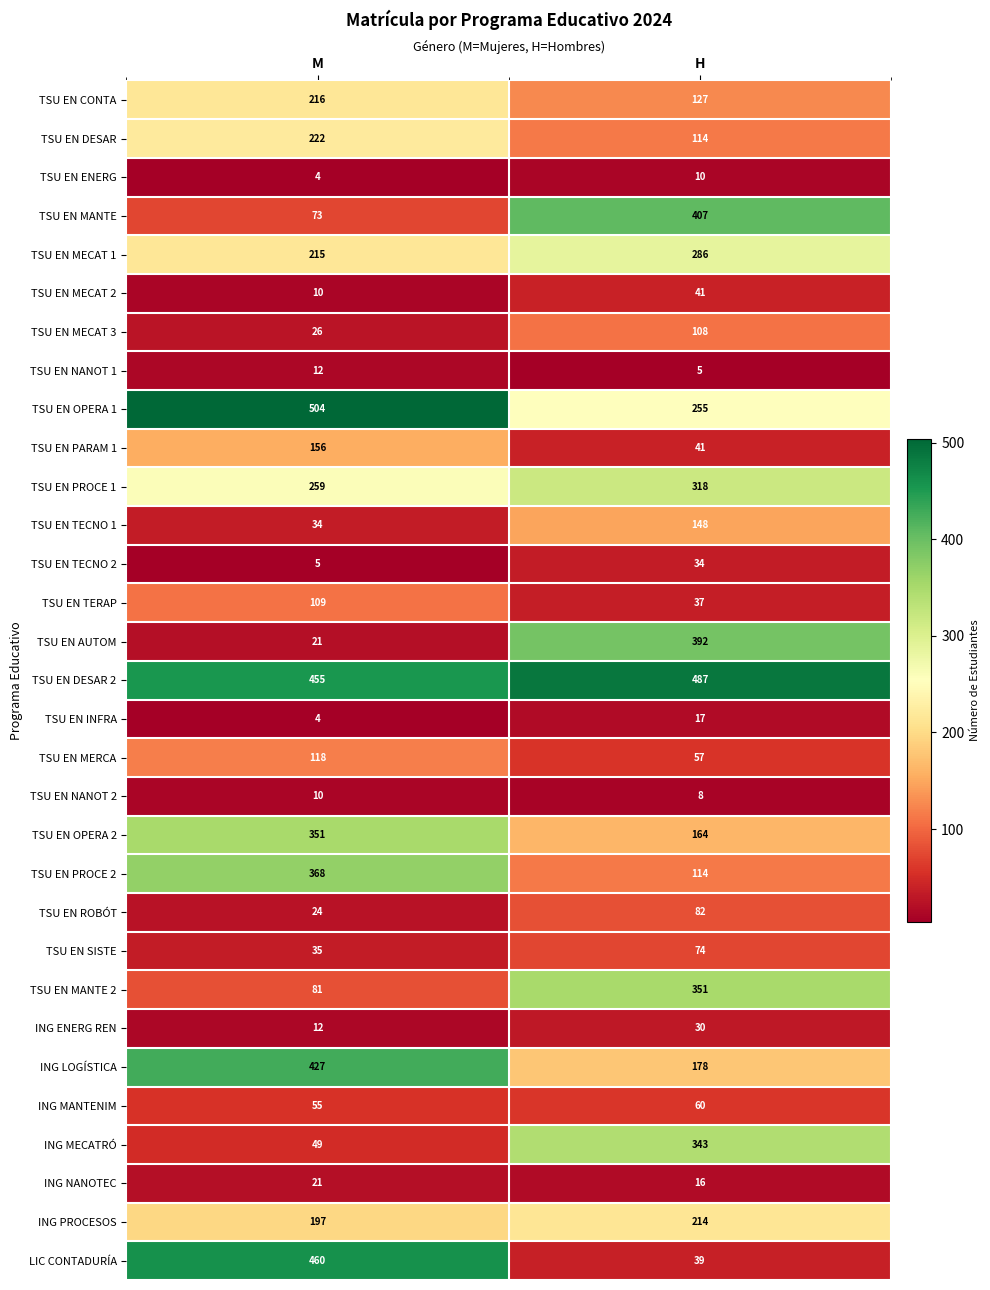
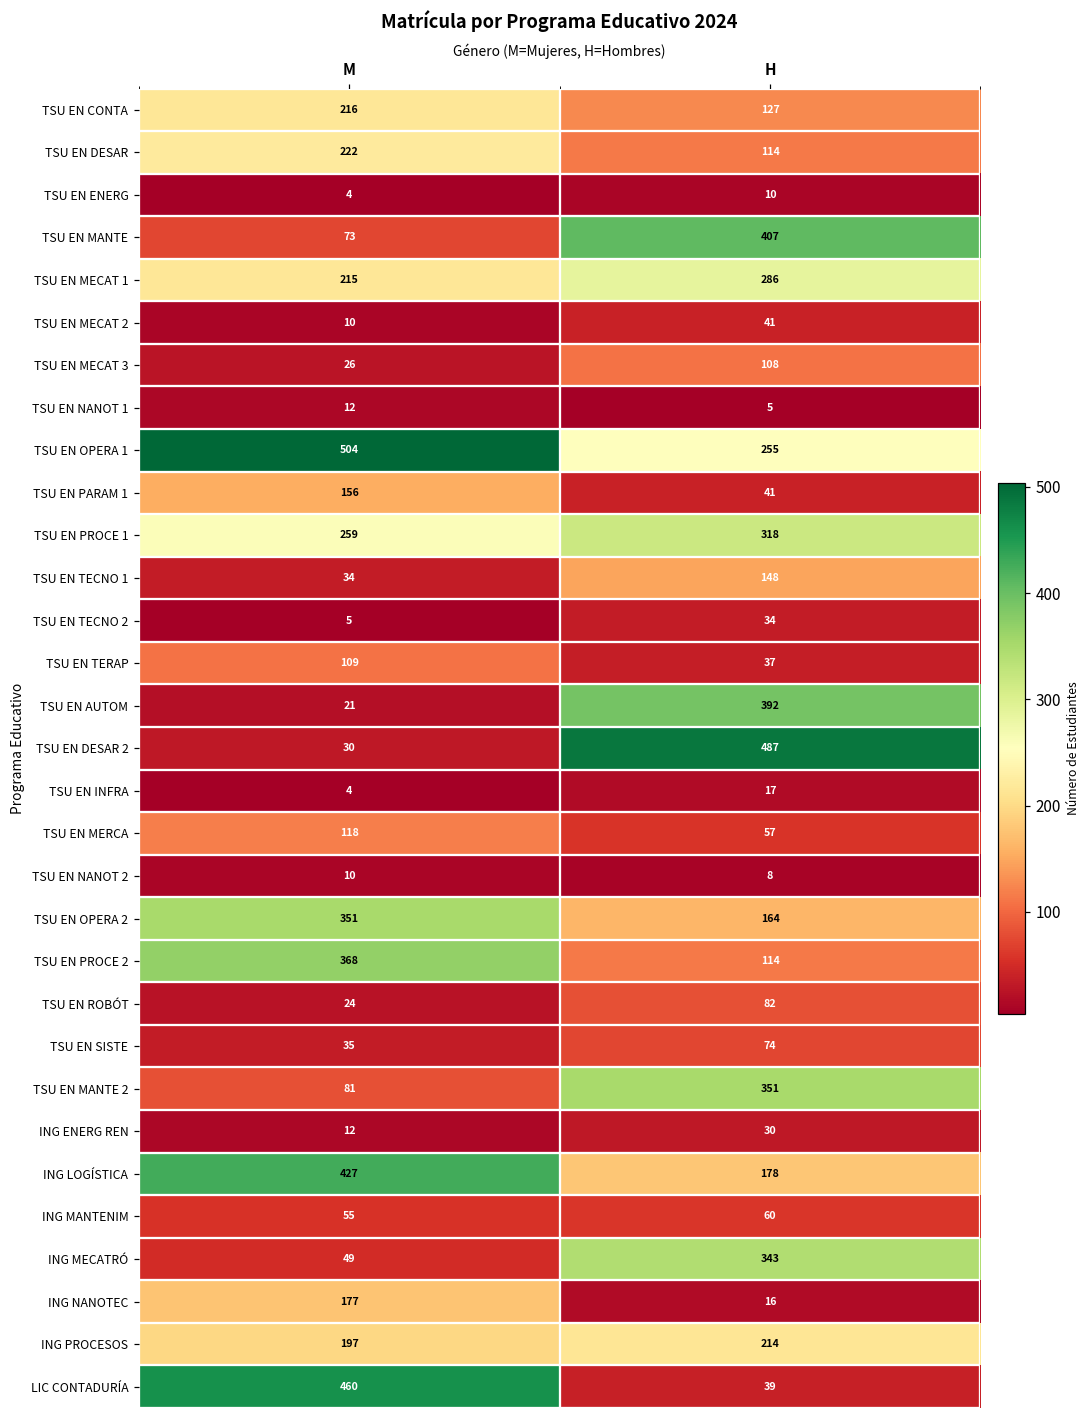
TSU EN DESAR 2, M: 455 -> 30
ING NANOTEC, M: 21 -> 177
